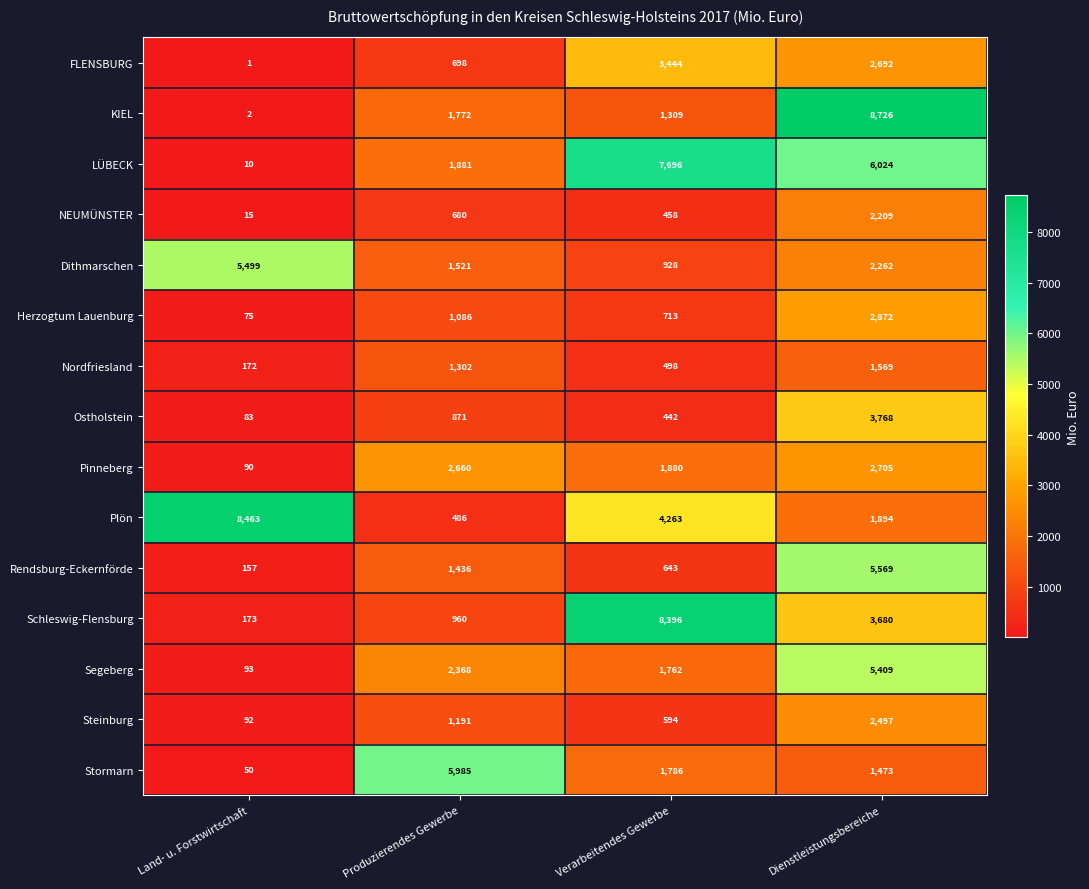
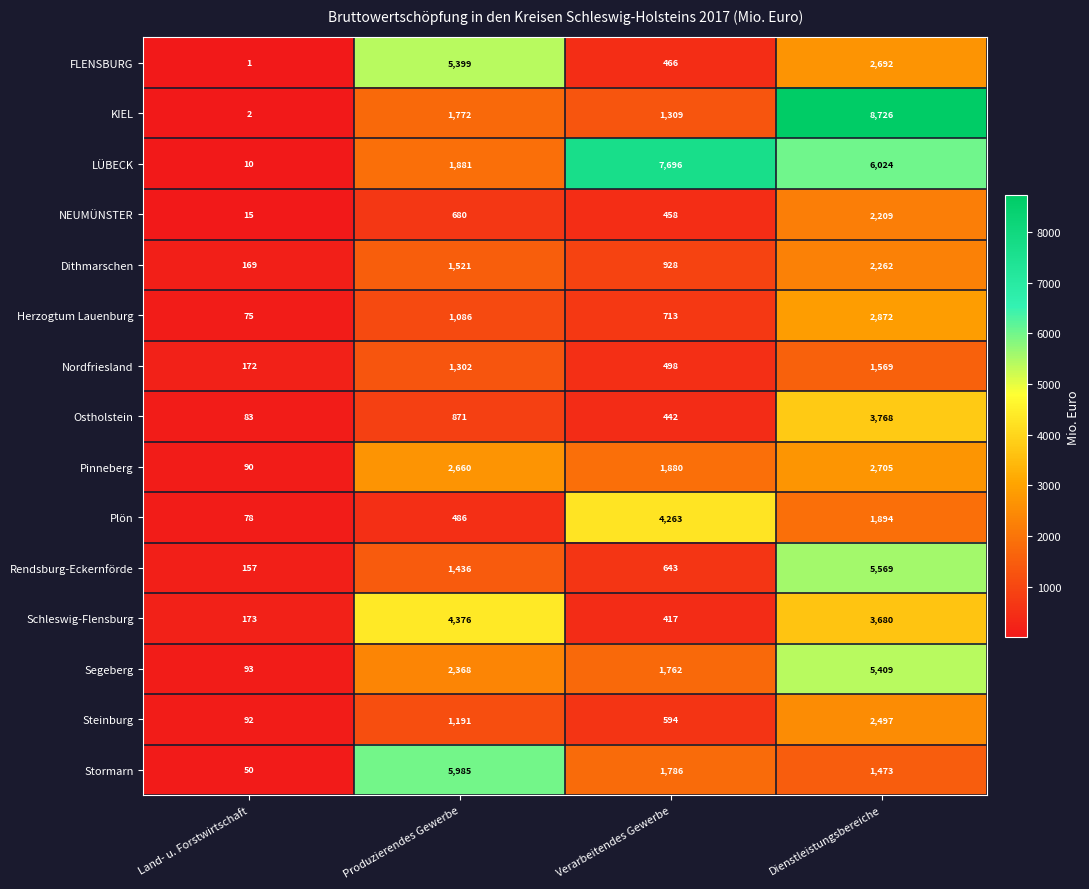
FLENSBURG, Produzierendes Gewerbe: 698 -> 5,399
FLENSBURG, Verarbeitendes Gewerbe: 3,444 -> 466
Dithmarschen, Land- u. Forstwirtschaft: 5,499 -> 169
Plön, Land- u. Forstwirtschaft: 8,463 -> 78
Schleswig-Flensburg, Produzierendes Gewerbe: 960 -> 4,376
Schleswig-Flensburg, Verarbeitendes Gewerbe: 8,396 -> 417
